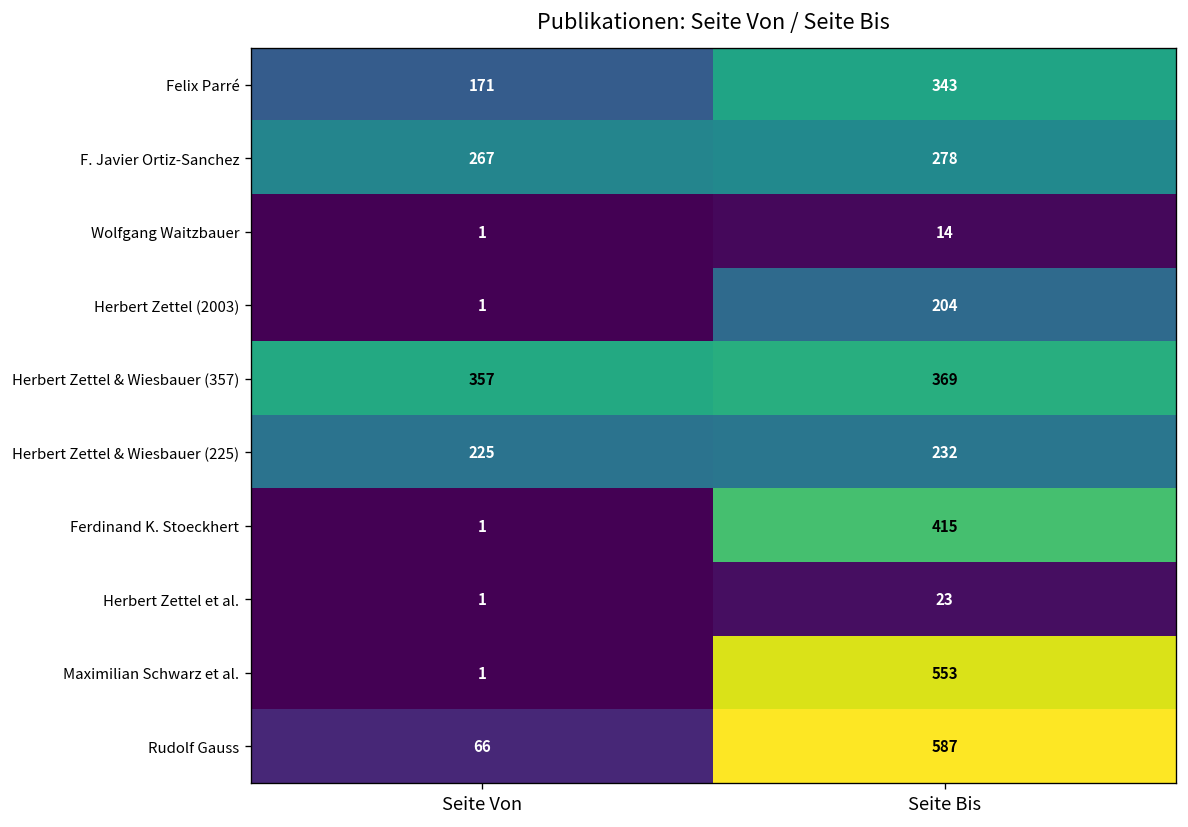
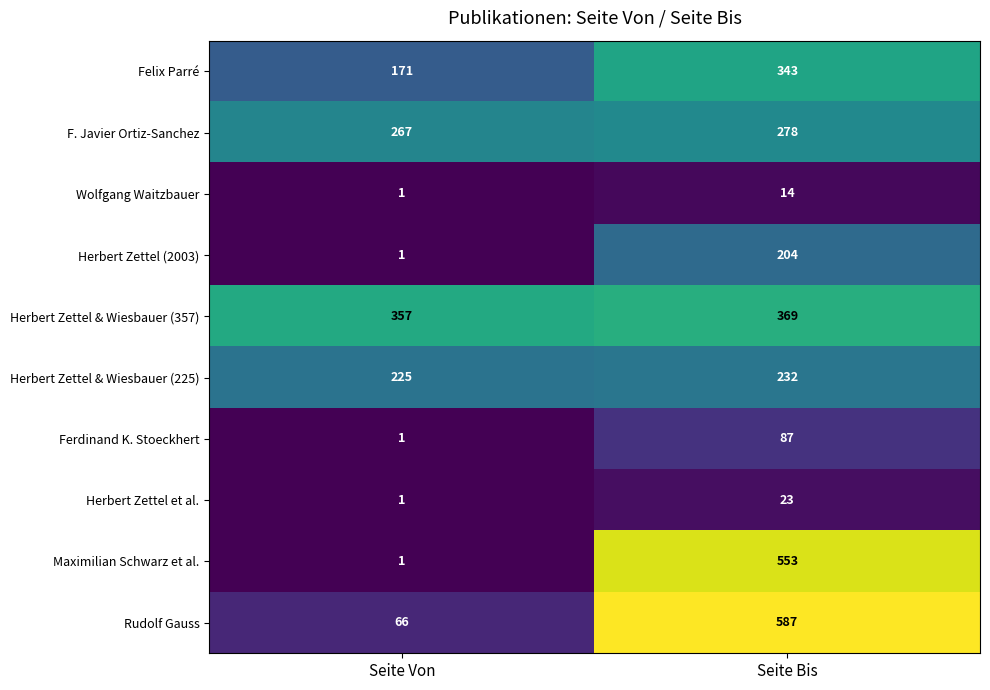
Ferdinand K. Stoeckhert, Seite Bis: 415 -> 87
